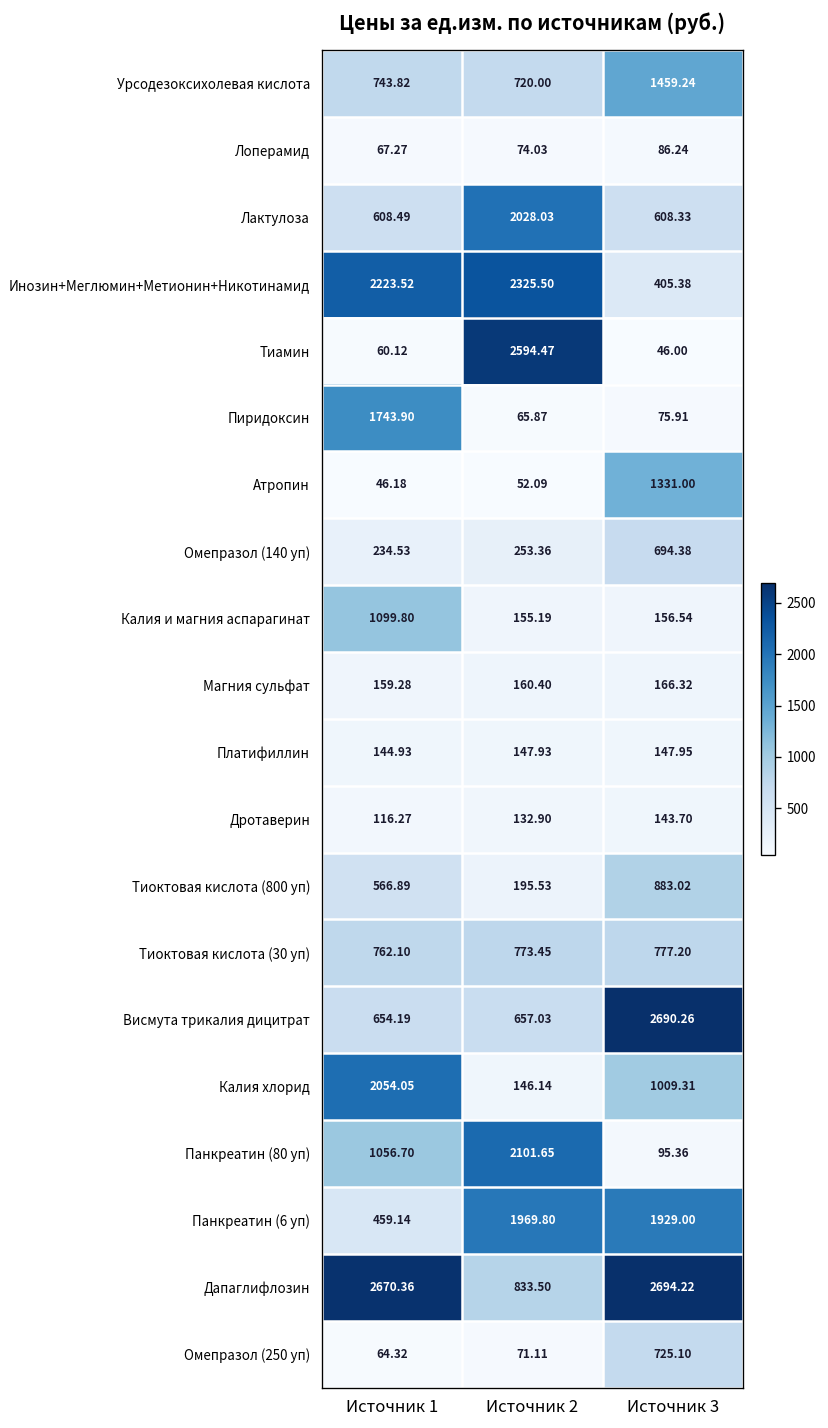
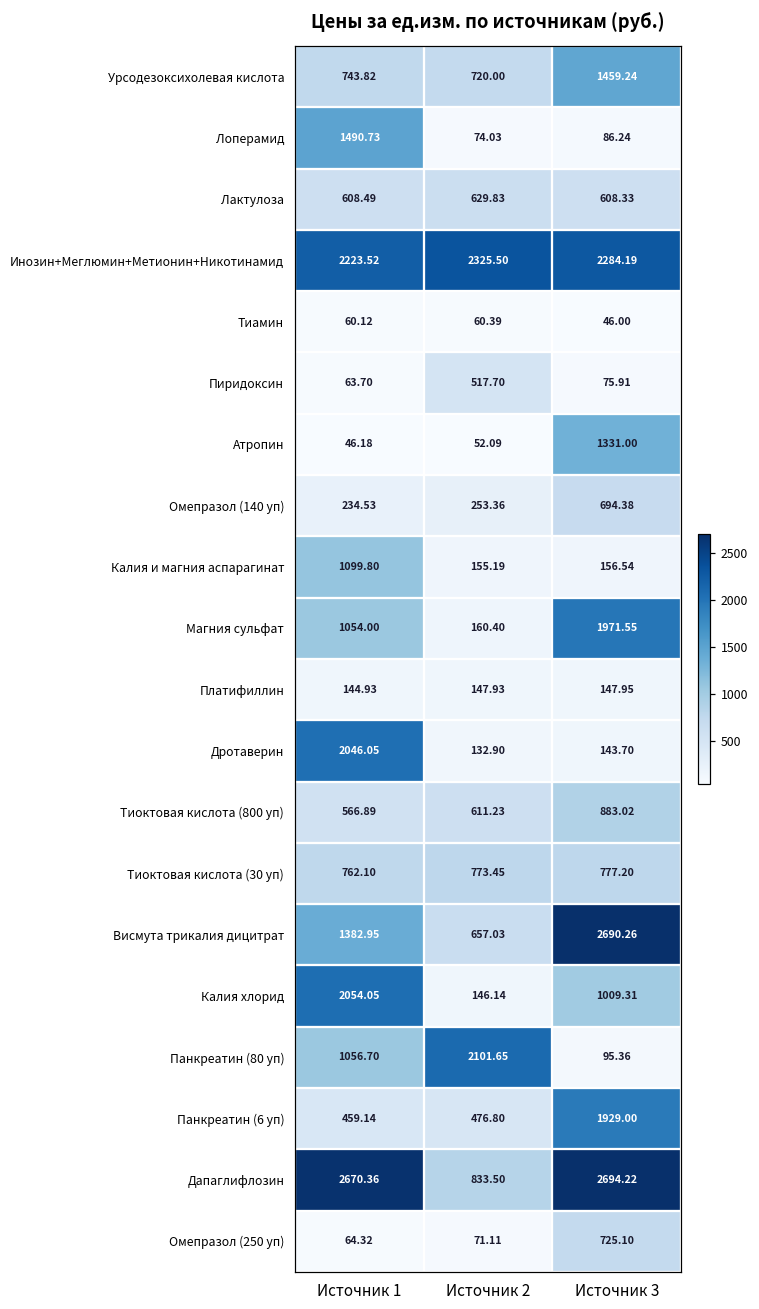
Лоперамид, Источник 1: 67.27 -> 1490.73
Лактулоза, Источник 2: 2028.03 -> 629.83
Инозин+Меглюмин+Метионин+Никотинамид, Источник 3: 405.38 -> 2284.19
Тиамин, Источник 2: 2594.47 -> 60.39
Пиридоксин, Источник 1: 1743.90 -> 63.70
Пиридоксин, Источник 2: 65.87 -> 517.70
Магния сульфат, Источник 1: 159.28 -> 1054.00
Магния сульфат, Источник 3: 166.32 -> 1971.55
Дротаверин, Источник 1: 116.27 -> 2046.05
Тиоктовая кислота (800 уп), Источник 2: 195.53 -> 611.23
Висмута трикалия дицитрат, Источник 1: 654.19 -> 1382.95
Панкреатин (6 уп), Источник 2: 1969.80 -> 476.80
